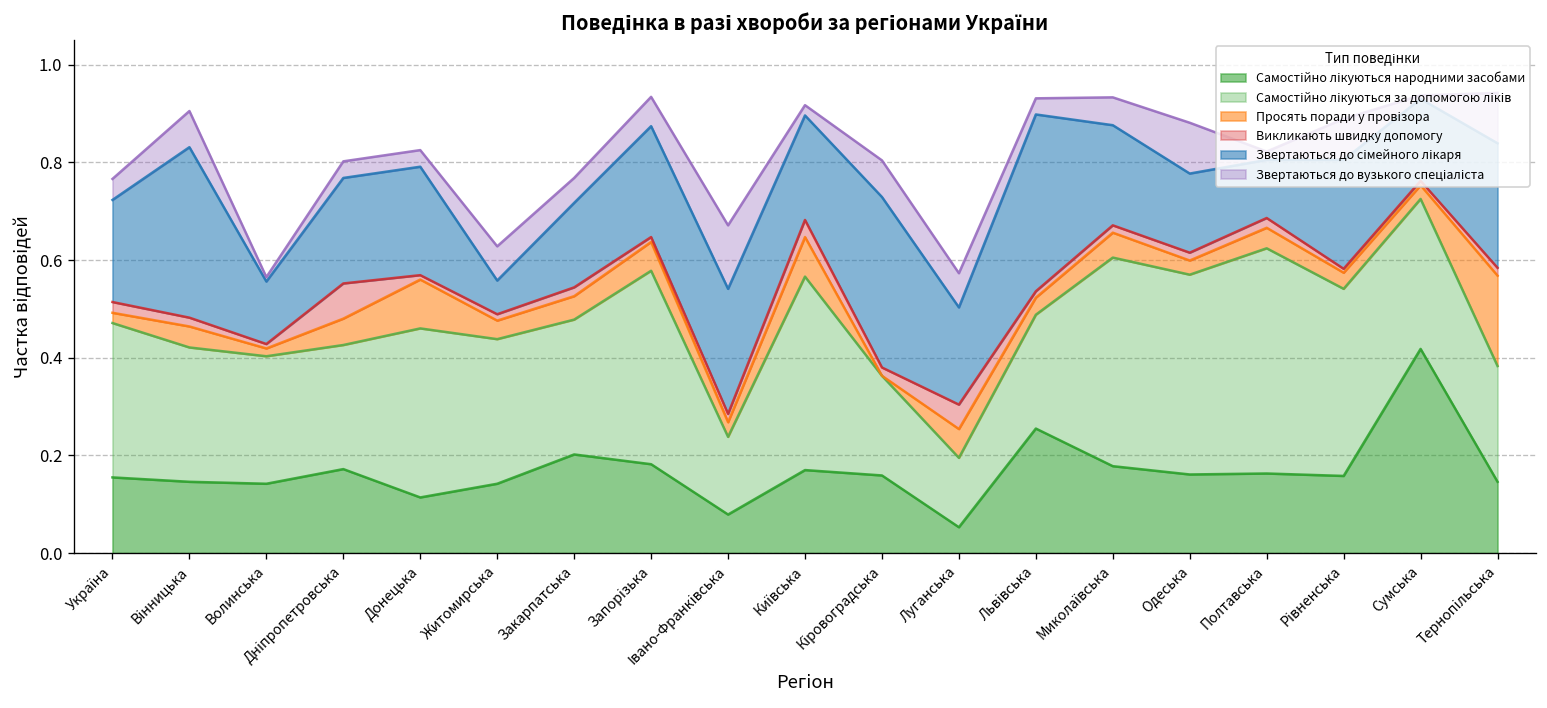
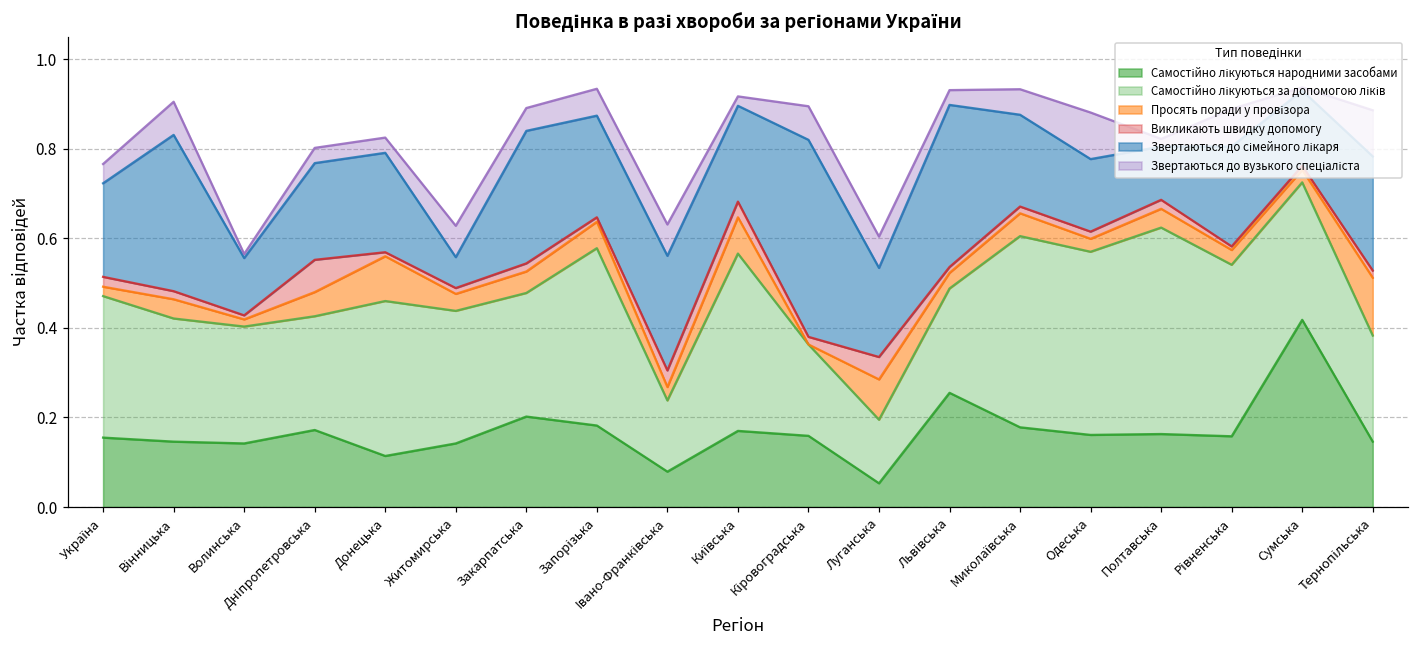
Звертаються до сімейного лікаря, Закарпатська: 0.17 -> 0.30
Викликають швидку допомогу, Івано-Франківська: 0.02 -> 0.04
Звертаються до вузького спеціаліста, Івано-Франківська: 0.13 -> 0.07
Звертаються до сімейного лікаря, Кіровоградська: 0.35 -> 0.44
Просять поради у провізора, Луганська: 0.06 -> 0.09
Просять поради у провізора, Тернопільська: 0.19 -> 0.13
